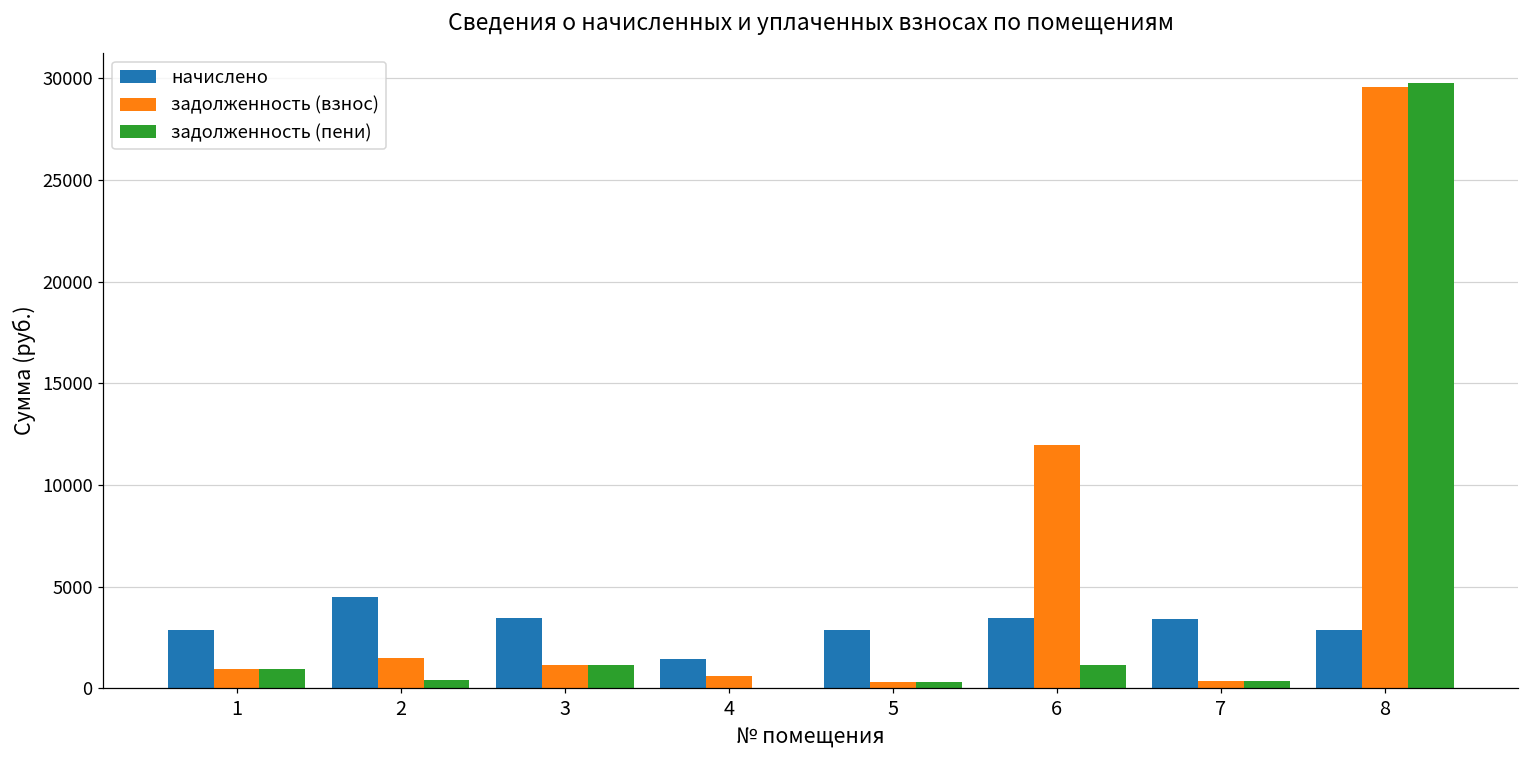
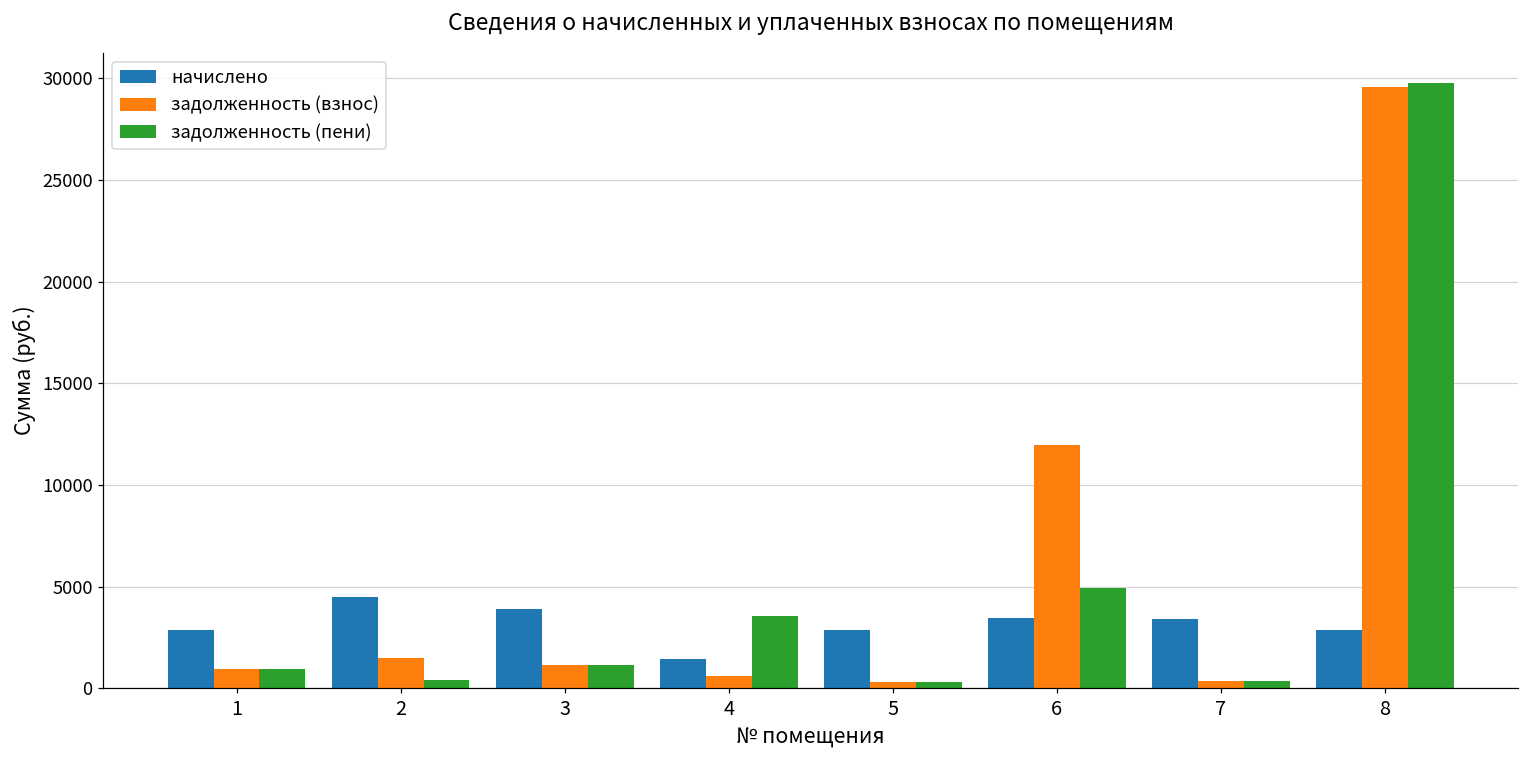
начислено, 3: 3400 -> 3900
задолженность (пени), 4: 0 -> 3600
задолженность (пени), 6: 1200 -> 4900
